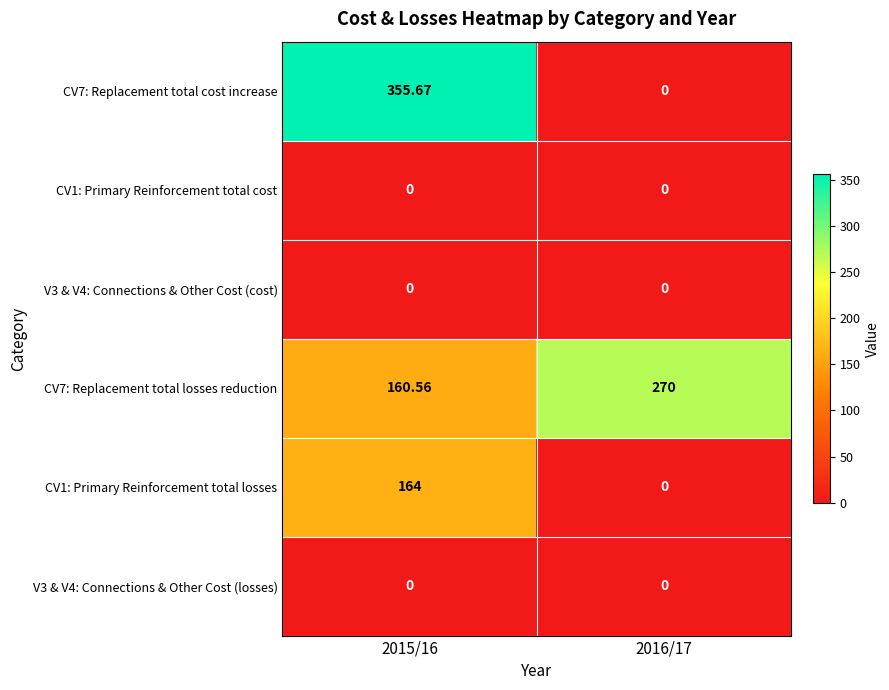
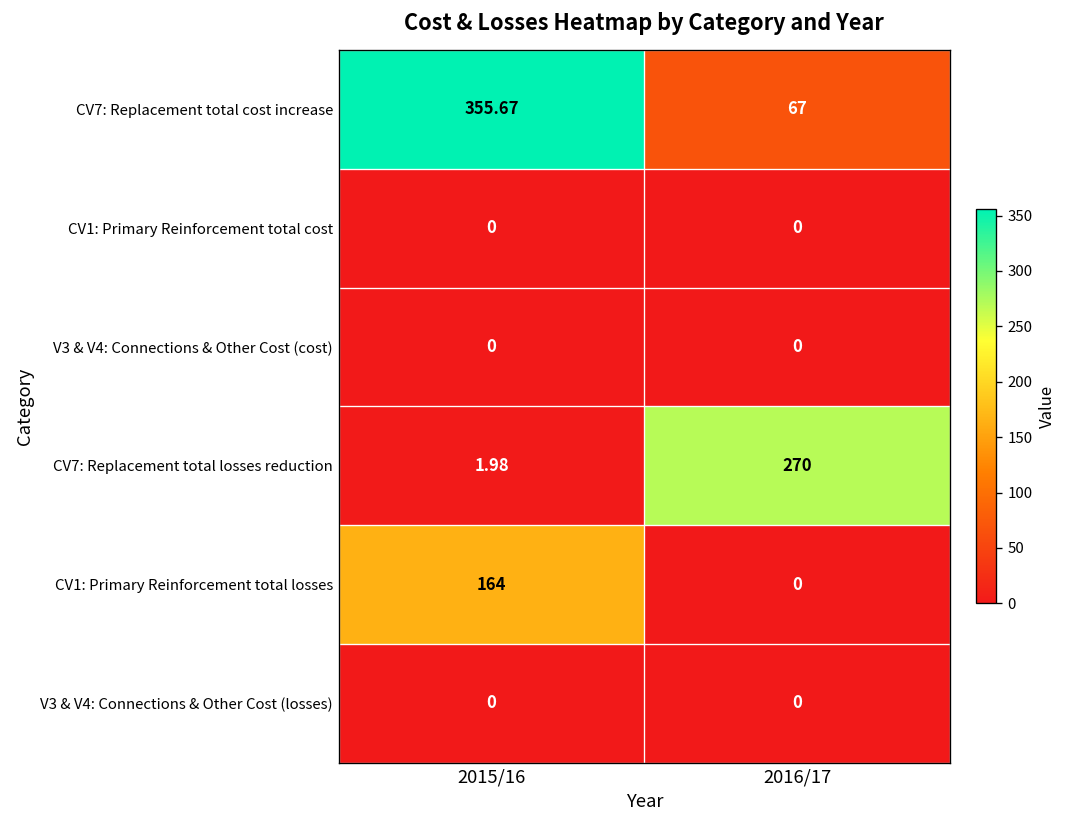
CV7: Replacement total cost increase, 2016/17: 0 -> 67
CV7: Replacement total losses reduction, 2015/16: 160.56 -> 1.98
